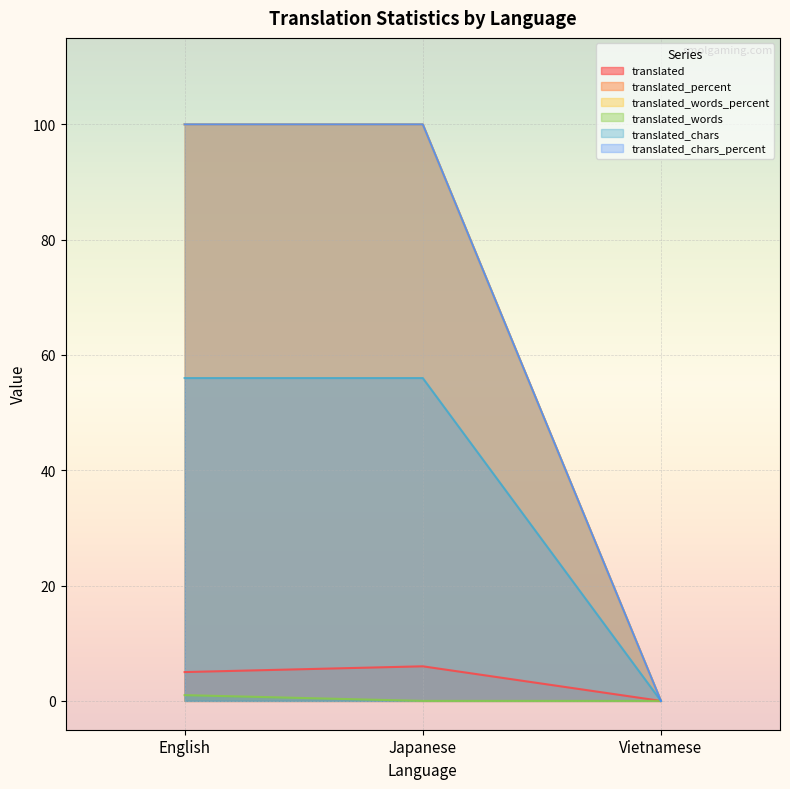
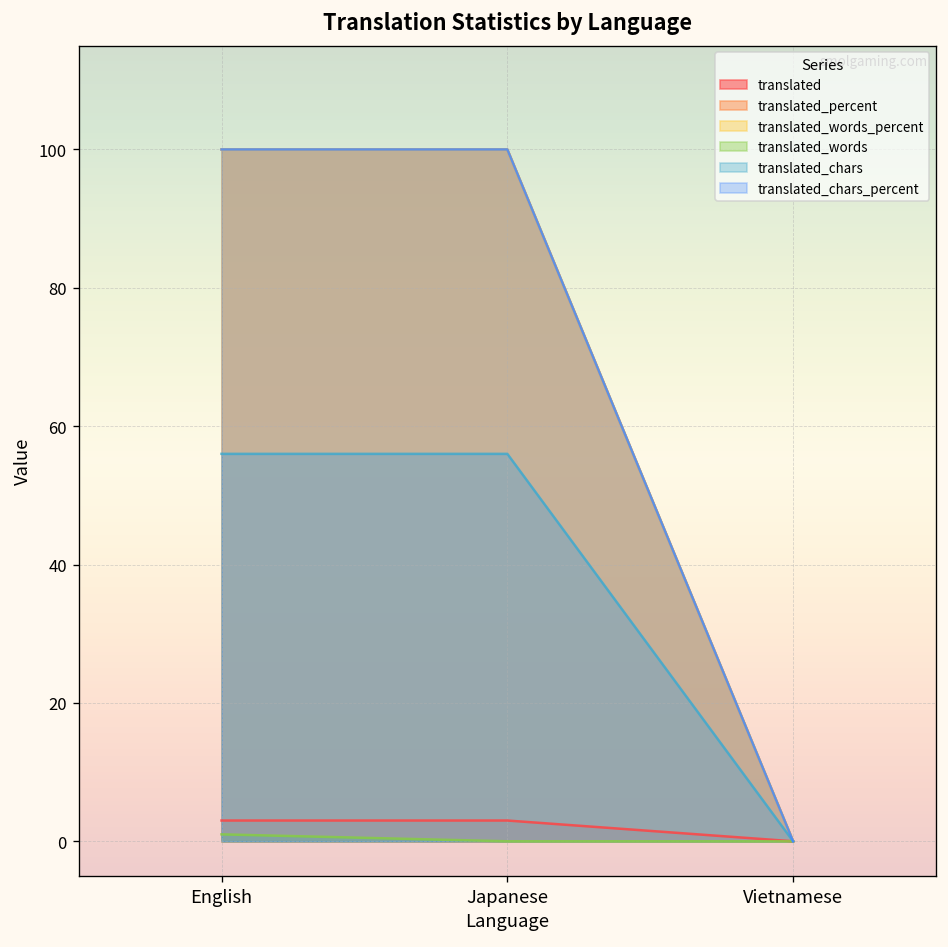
translated, English: 5 -> 3
translated, Japanese: 6 -> 3
